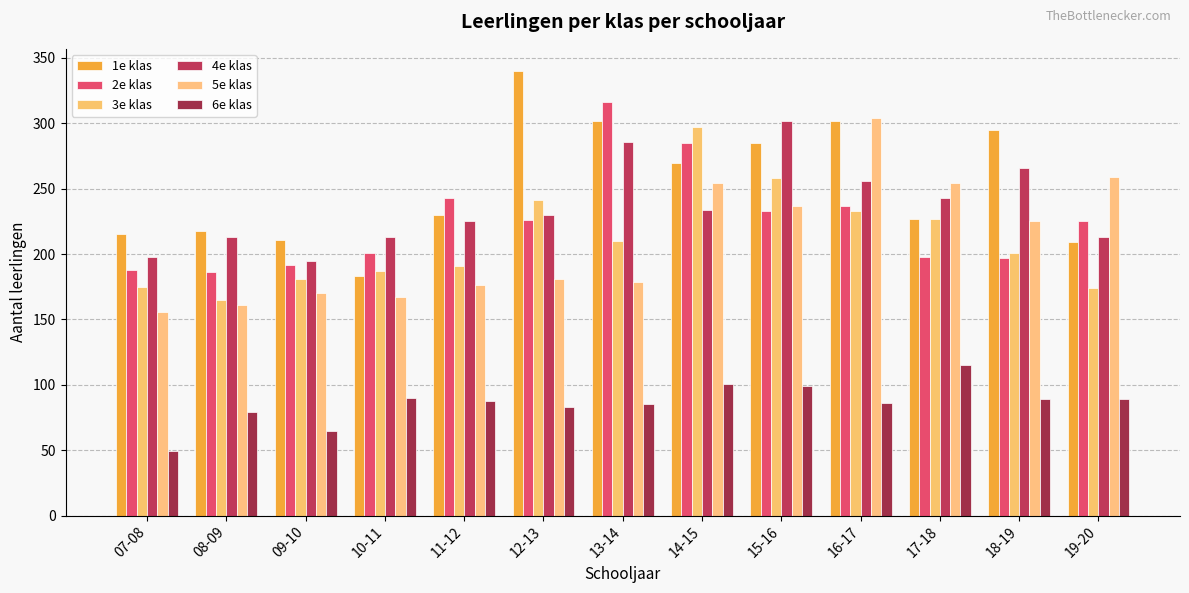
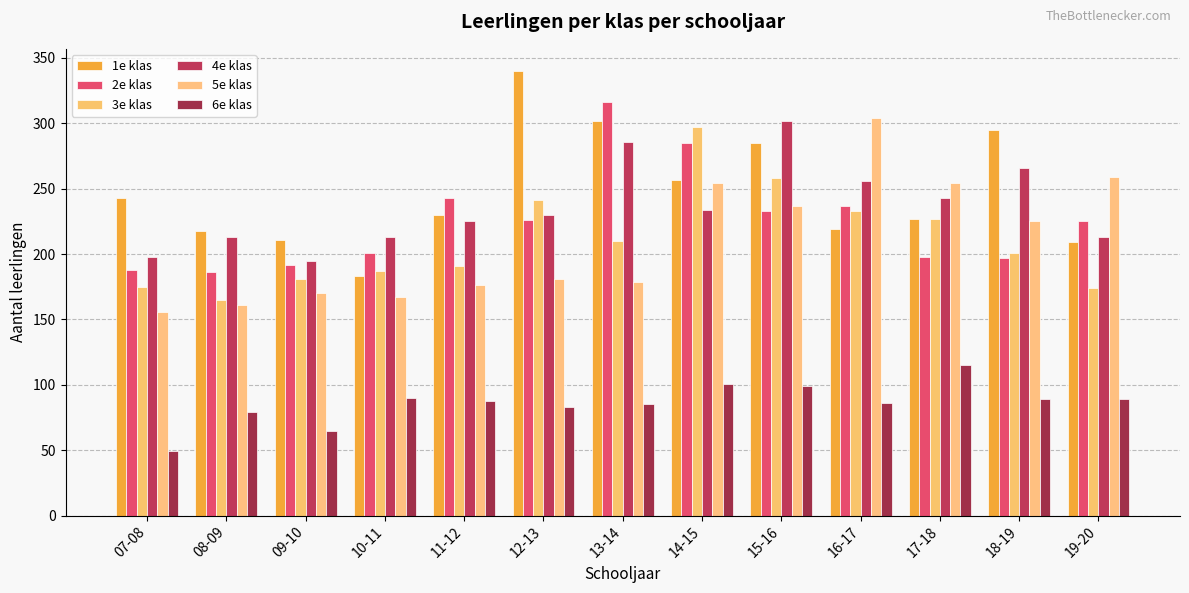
1e klas, 07-08: 215 -> 243
1e klas, 14-15: 270 -> 257
1e klas, 16-17: 302 -> 219
